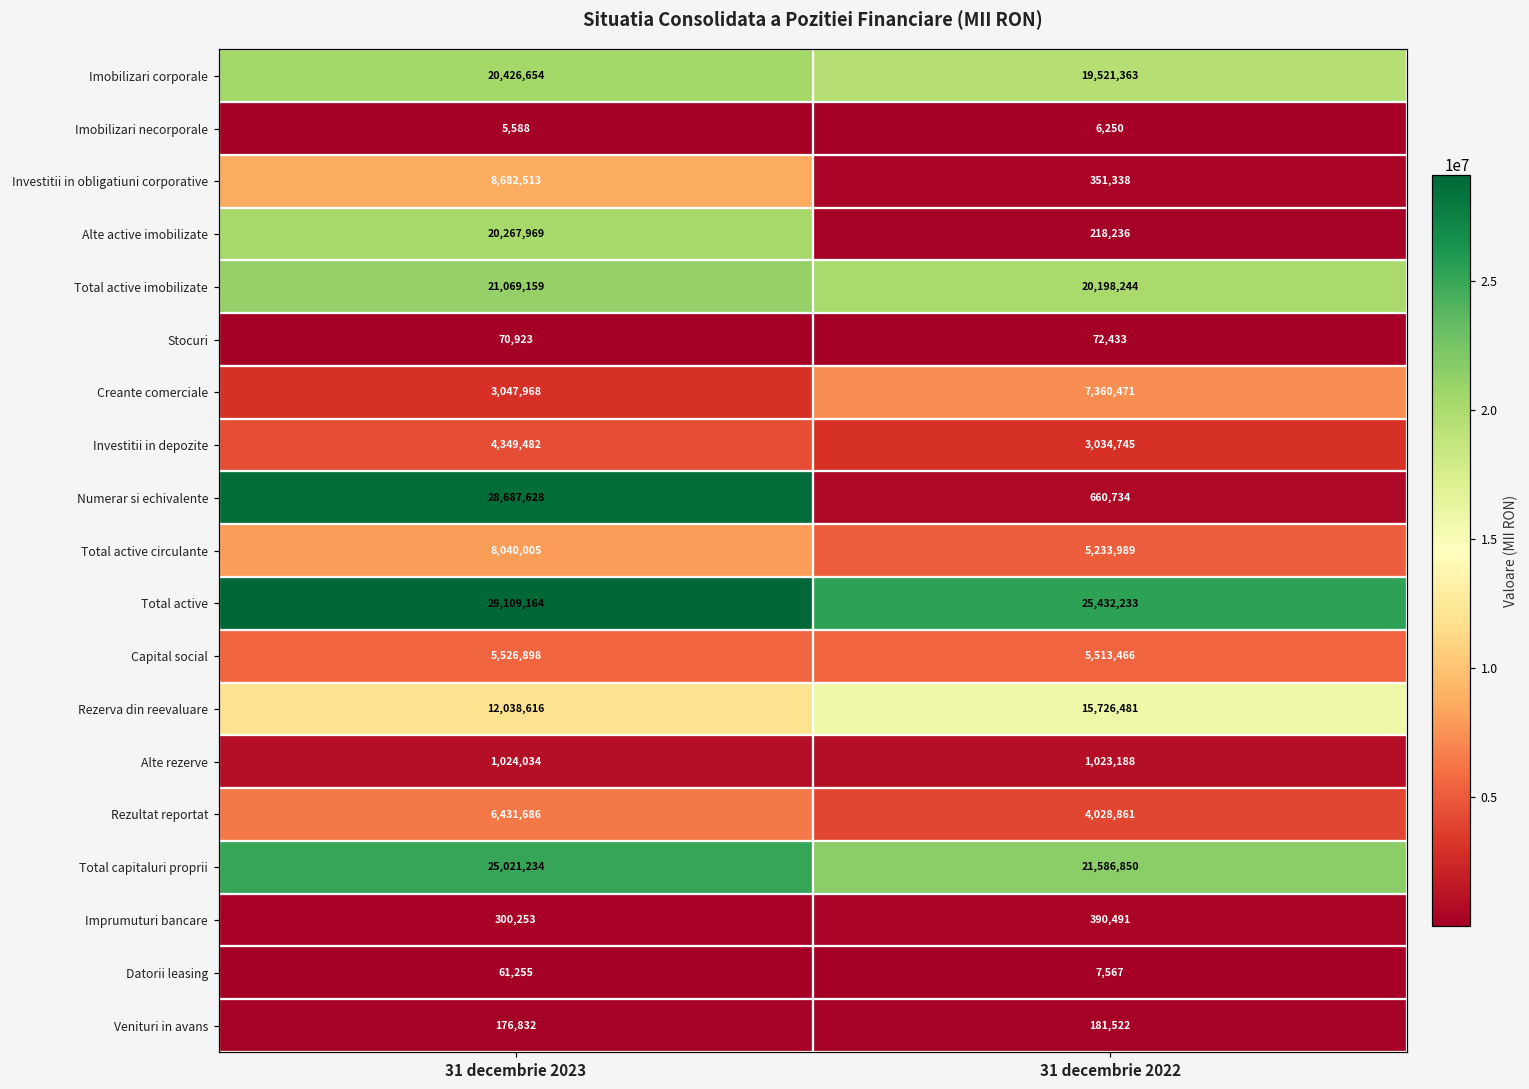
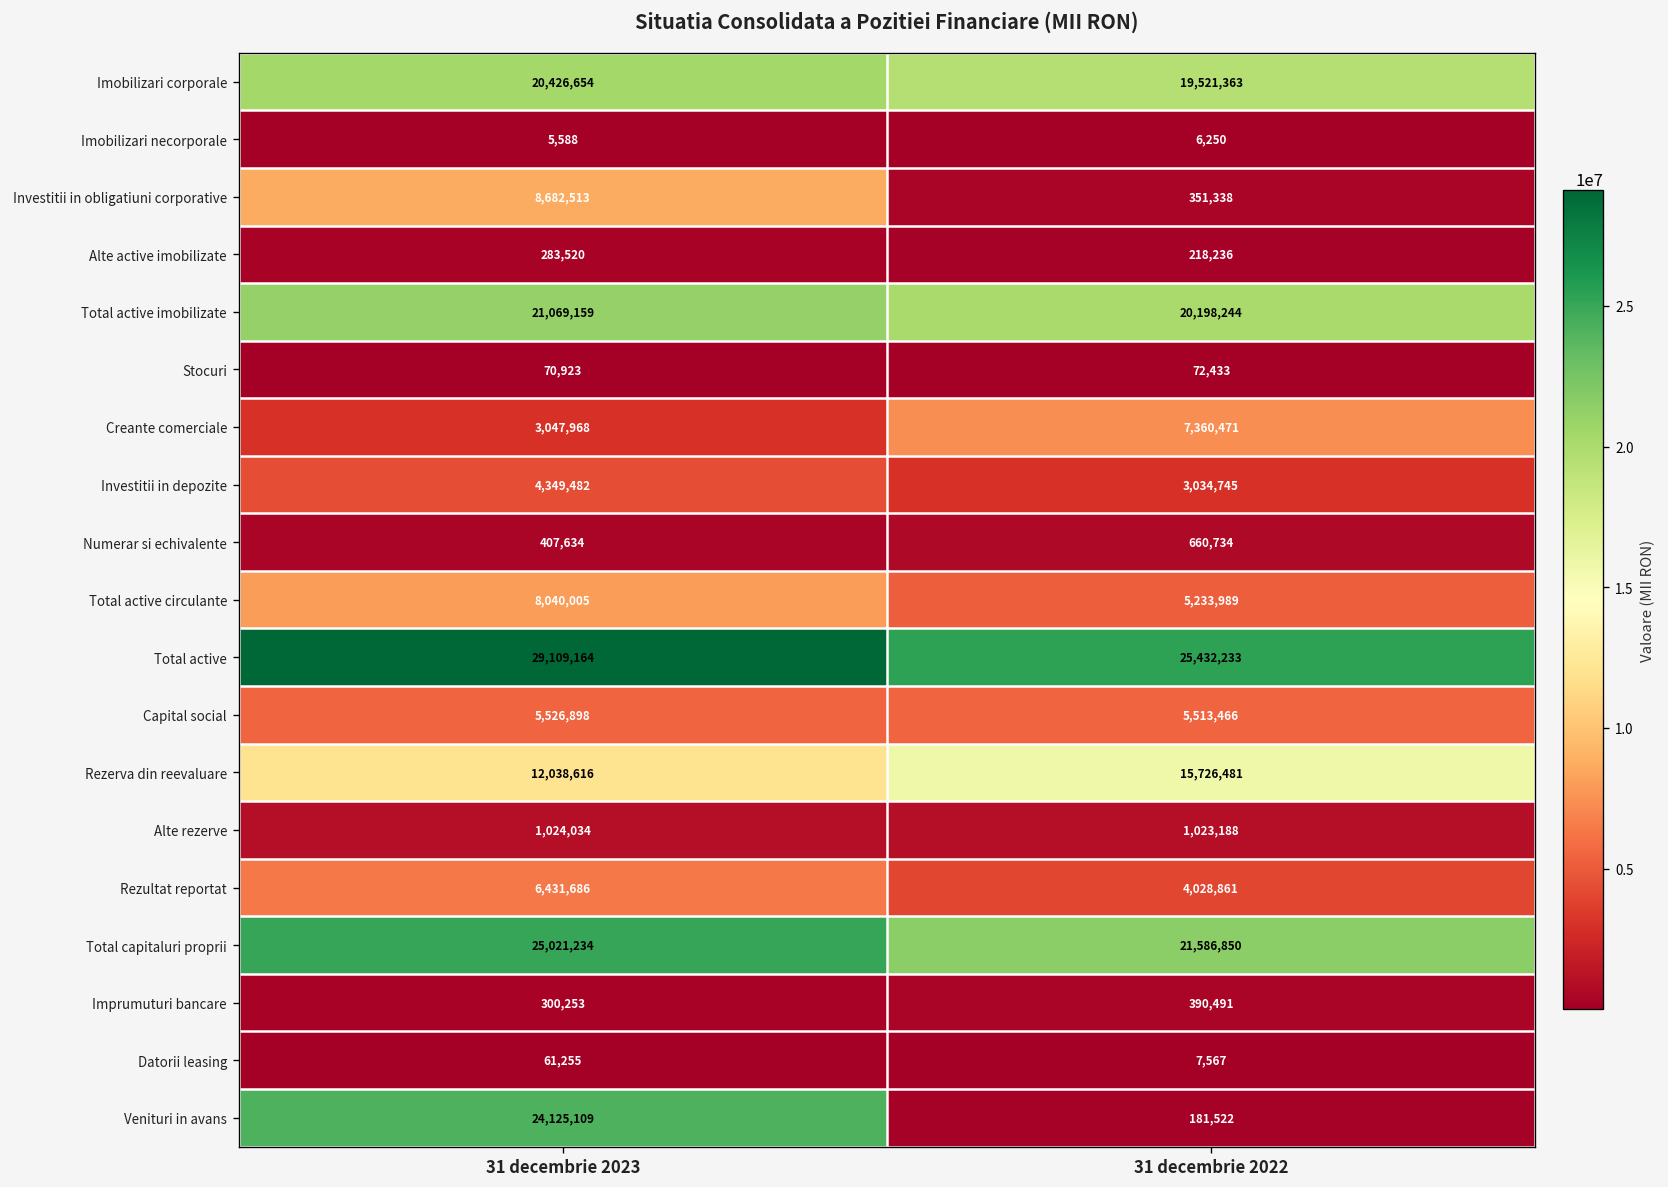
Alte active imobilizate, 31 decembrie 2023: 20,267,969 -> 283,520
Numerar si echivalente, 31 decembrie 2023: 28,687,628 -> 407,634
Venituri in avans, 31 decembrie 2023: 176,832 -> 24,125,109
